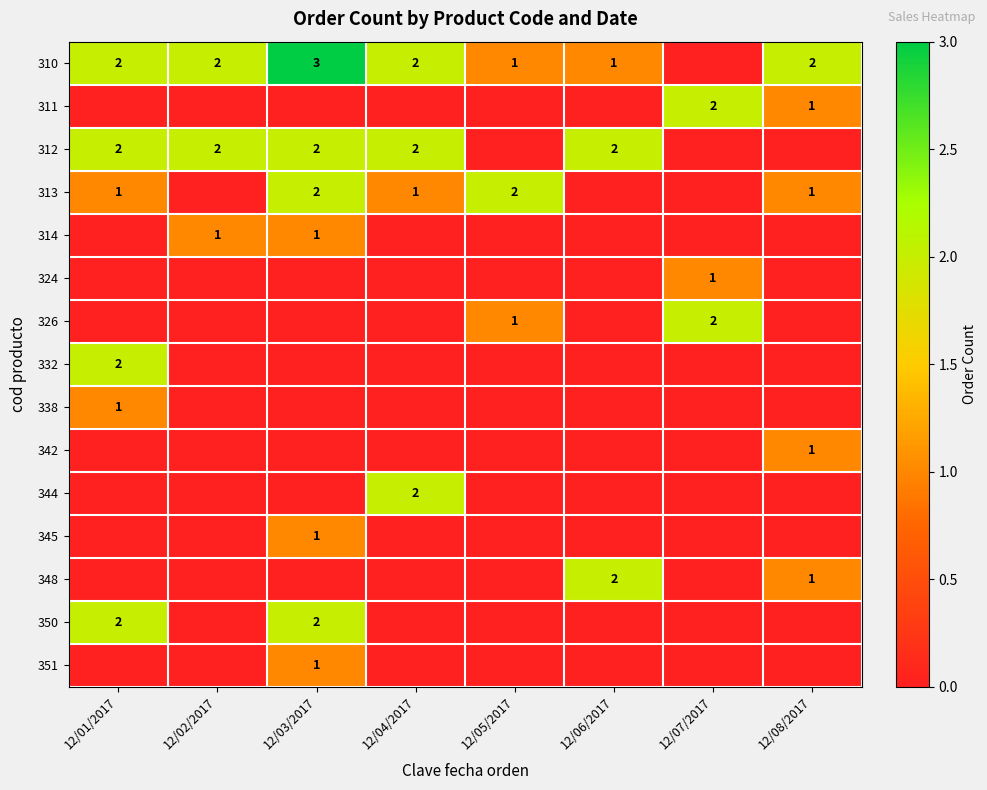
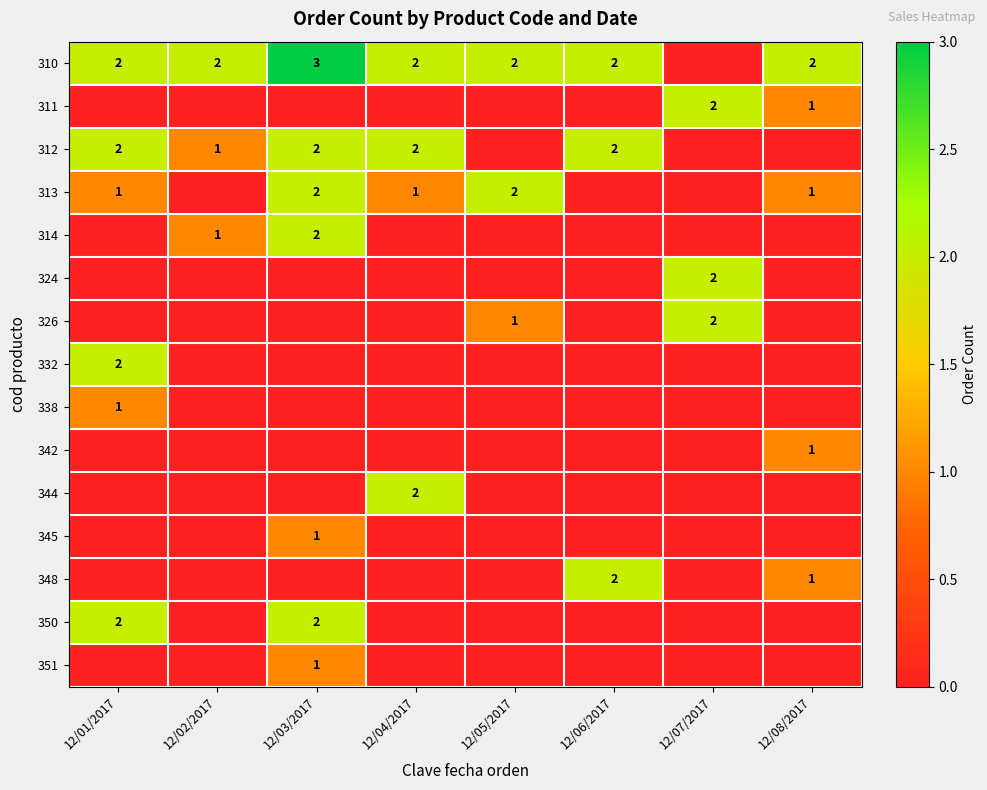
310, 12/05/2017: 1 -> 2
310, 12/06/2017: 1 -> 2
312, 12/02/2017: 2 -> 1
314, 12/03/2017: 1 -> 2
324, 12/07/2017: 1 -> 2
